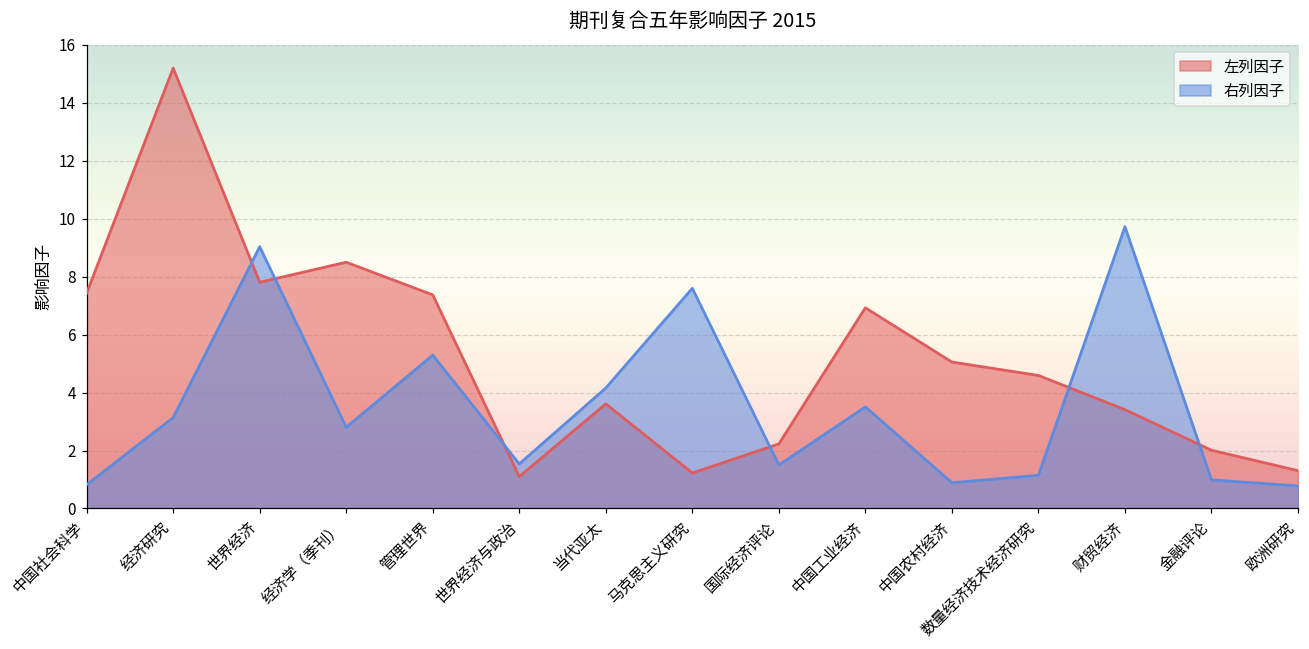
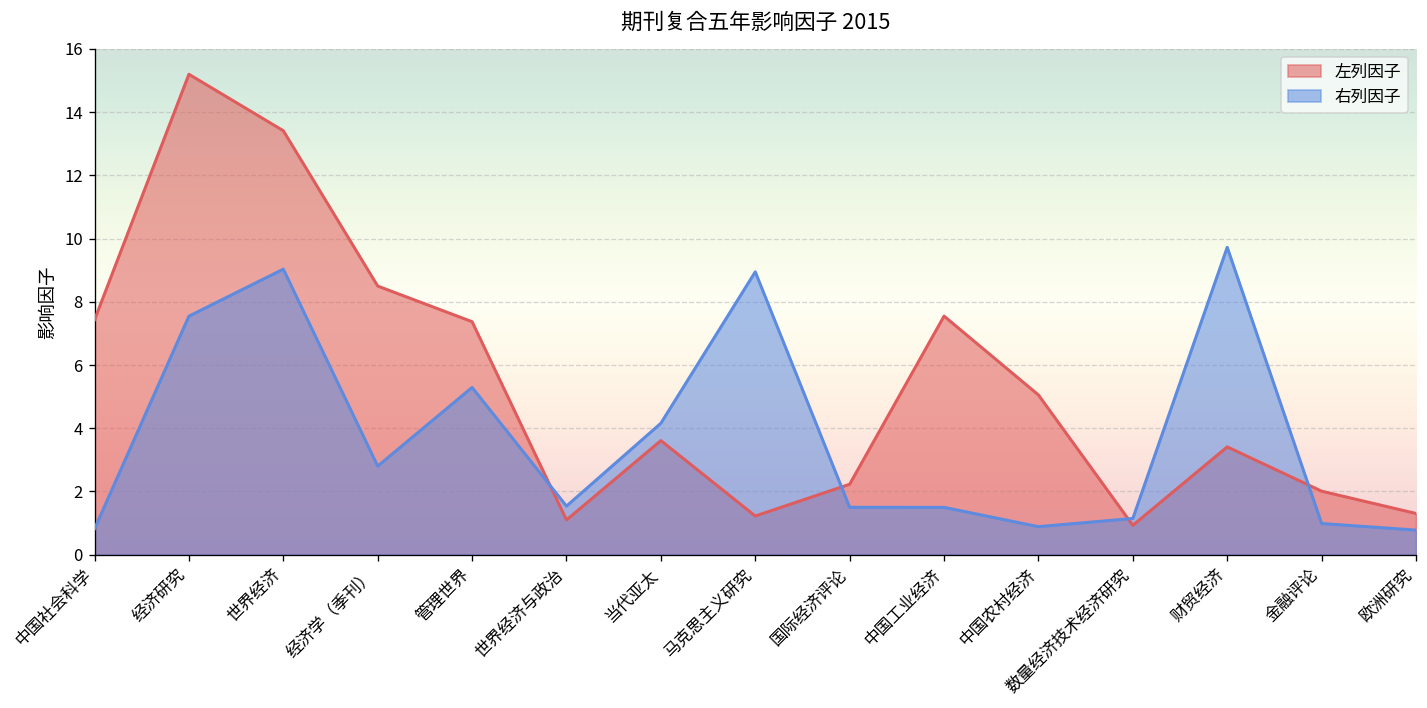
右列因子, 经济研究: 3.1 -> 7.5
左列因子, 世界经济: 7.8 -> 13.4
右列因子, 马克思主义研究: 7.6 -> 8.9
左列因子, 中国工业经济: 6.9 -> 7.5
右列因子, 中国工业经济: 3.5 -> 1.5
左列因子, 数量经济技术经济研究: 4.6 -> 0.9
